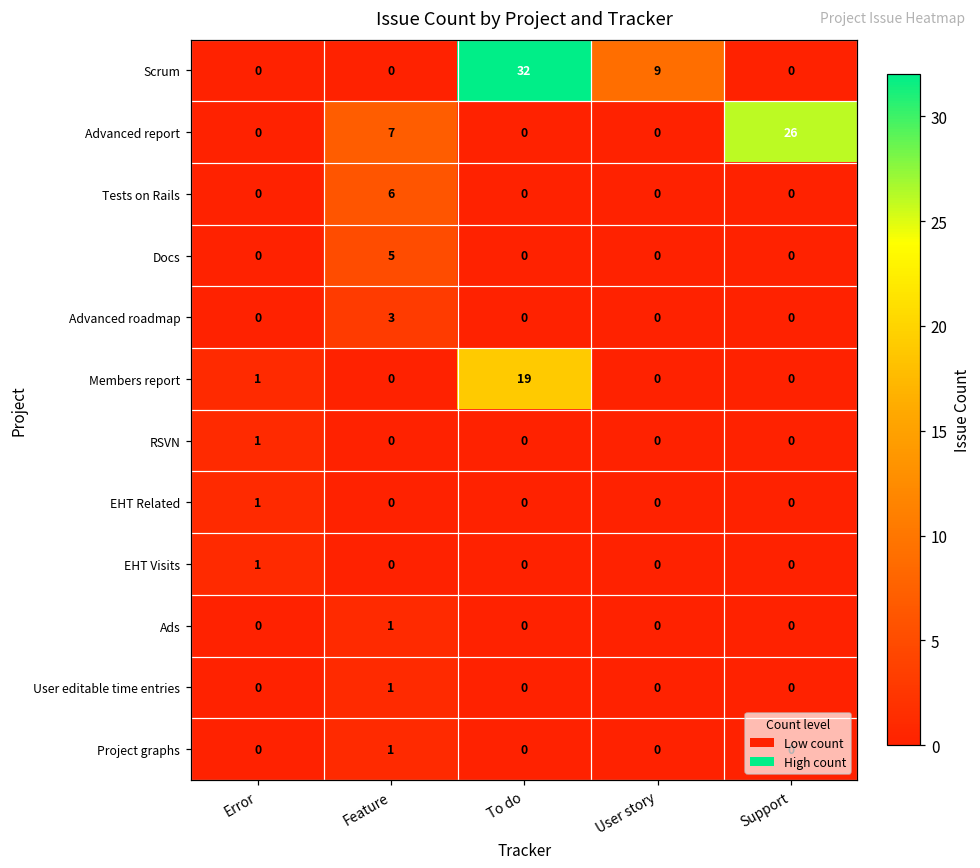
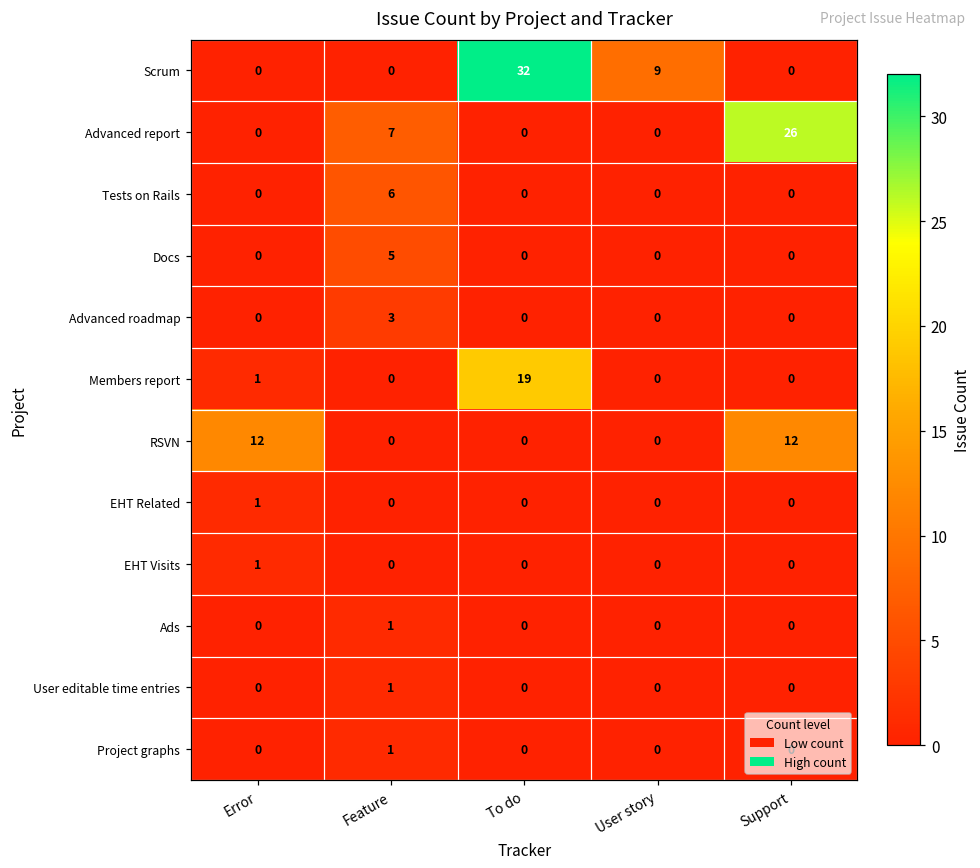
RSVN, Error: 1 -> 12
RSVN, Support: 0 -> 12
